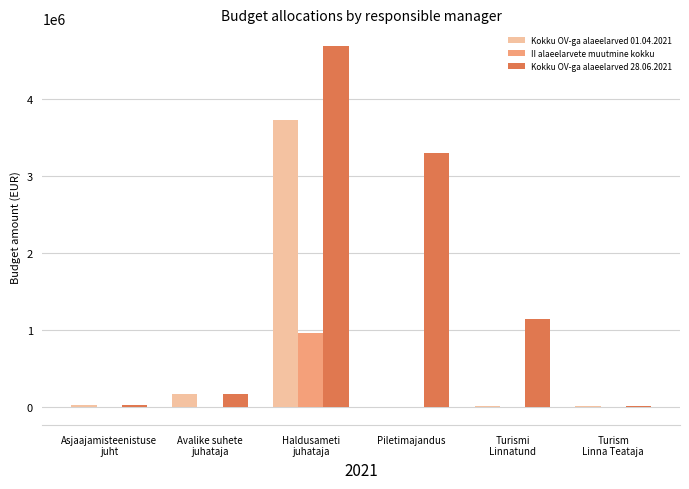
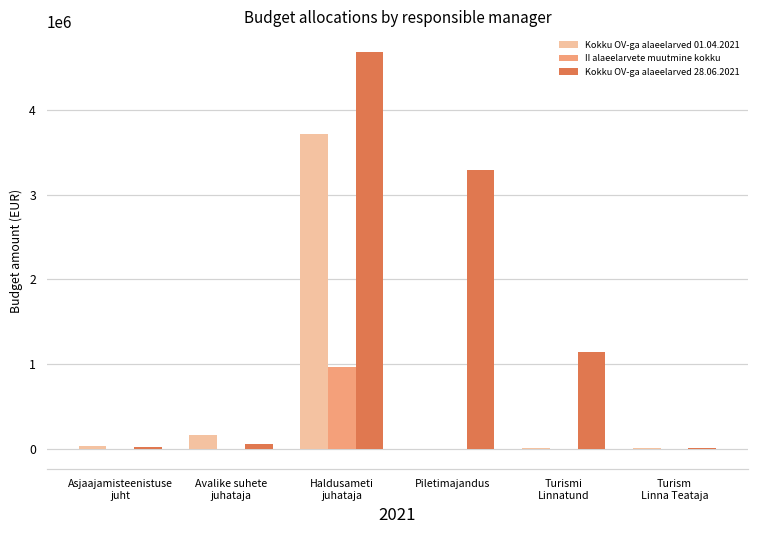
Kokku OV-ga alaeelarved 28.06.2021, Avalike suhete juhataja: 200000 -> 100000
